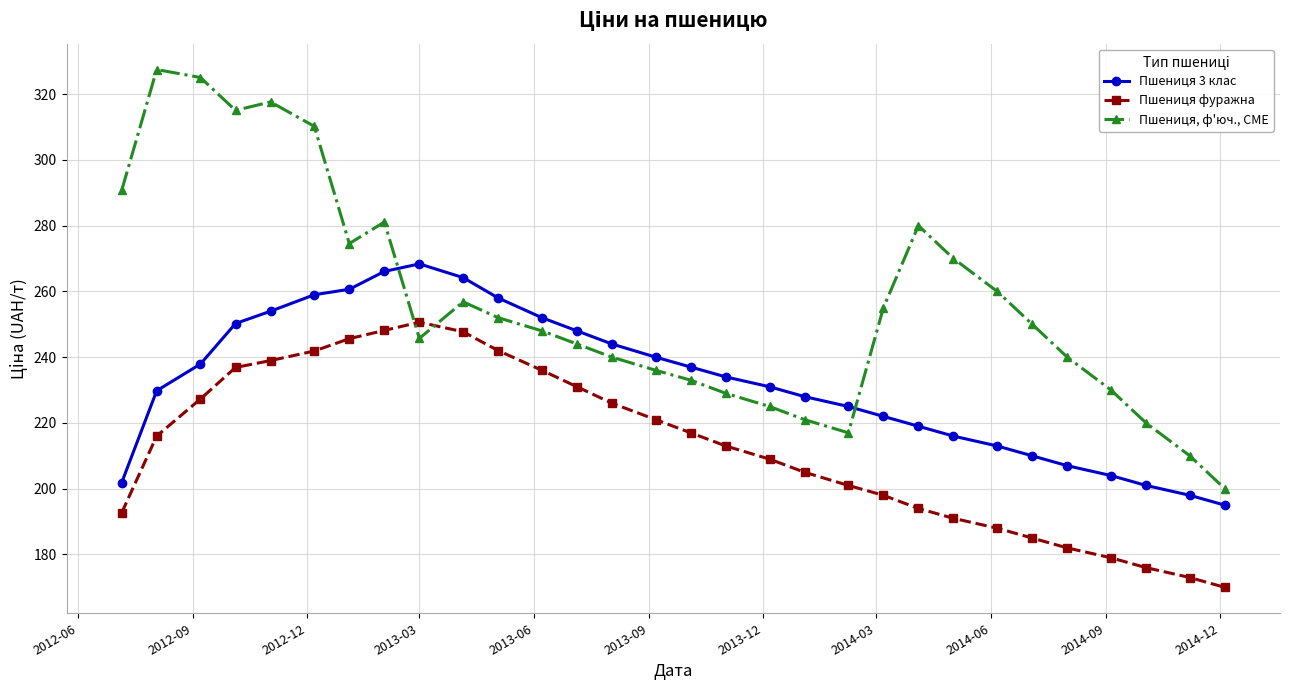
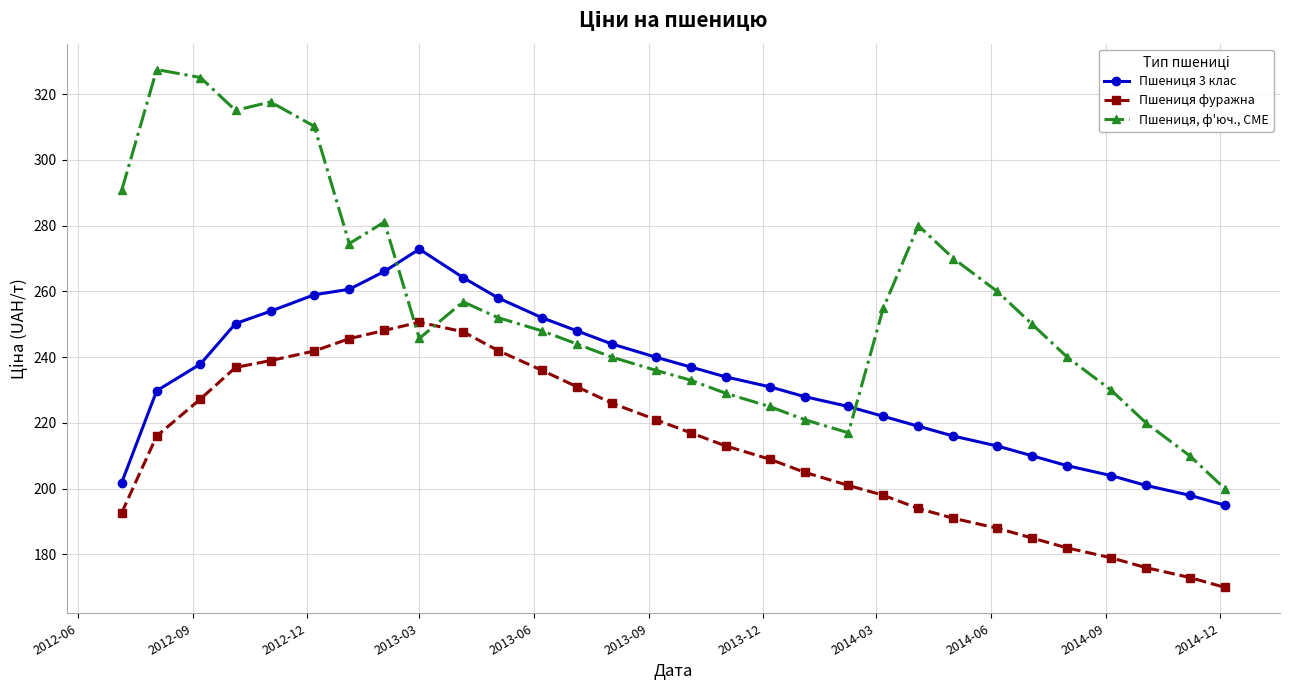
Пшениця 3 клас, 2013-03: 268 -> 273
